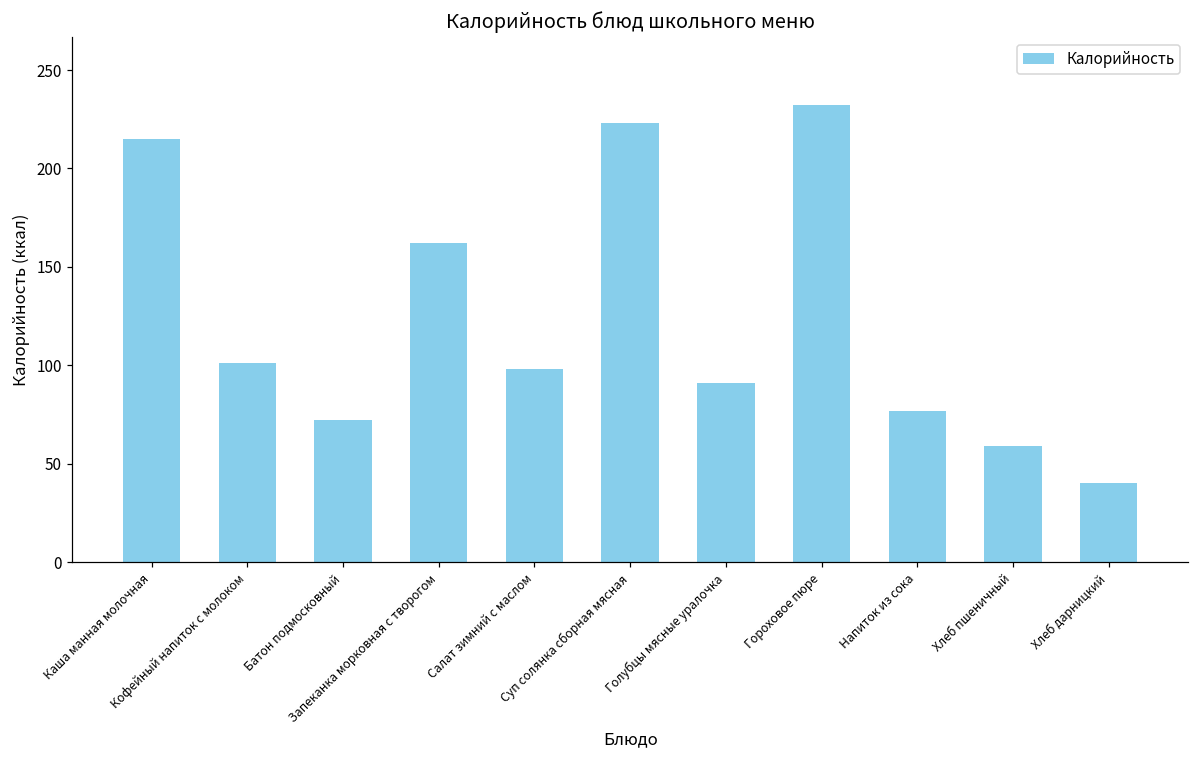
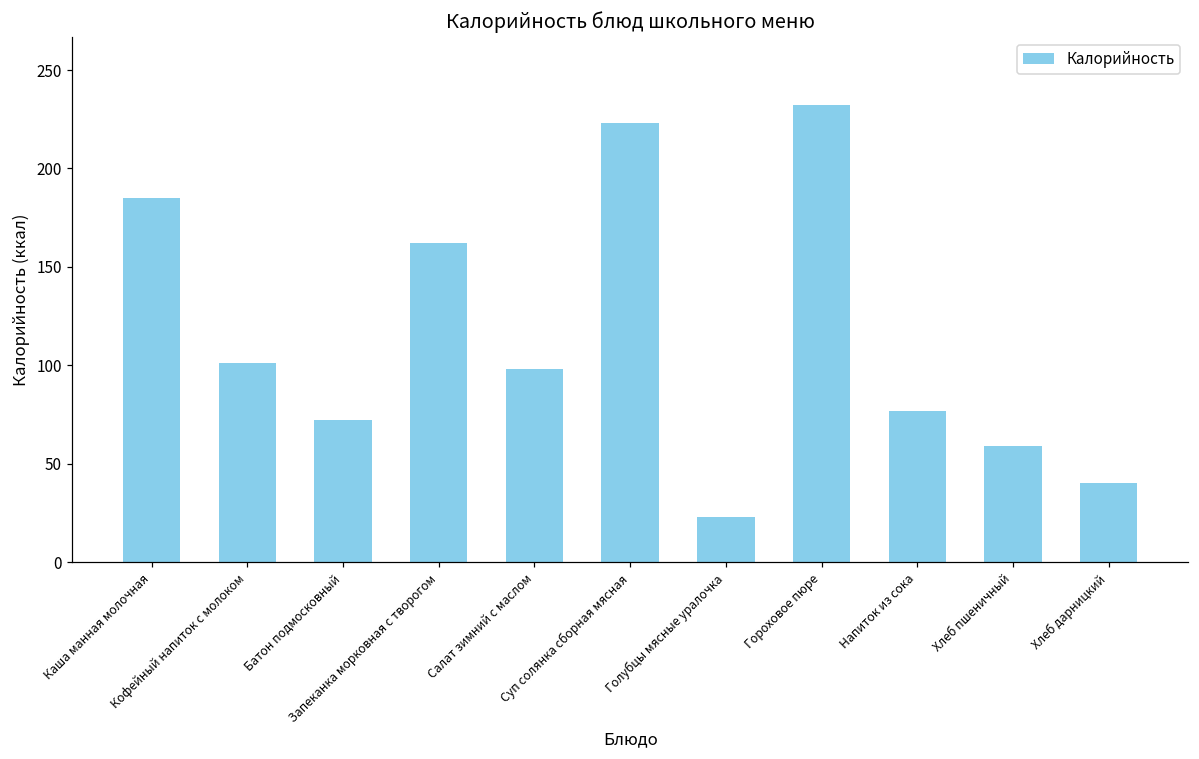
Каша манная молочная: 215 -> 185
Голубцы мясные уралочка: 91 -> 23
